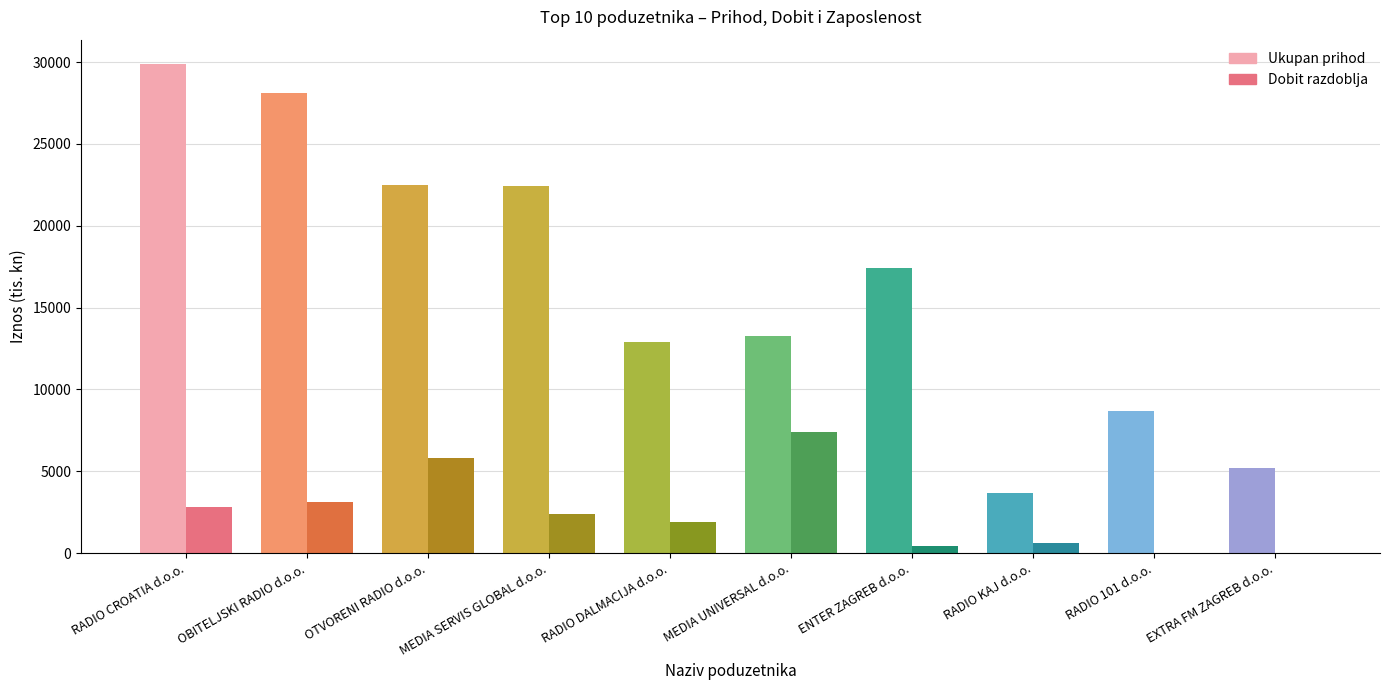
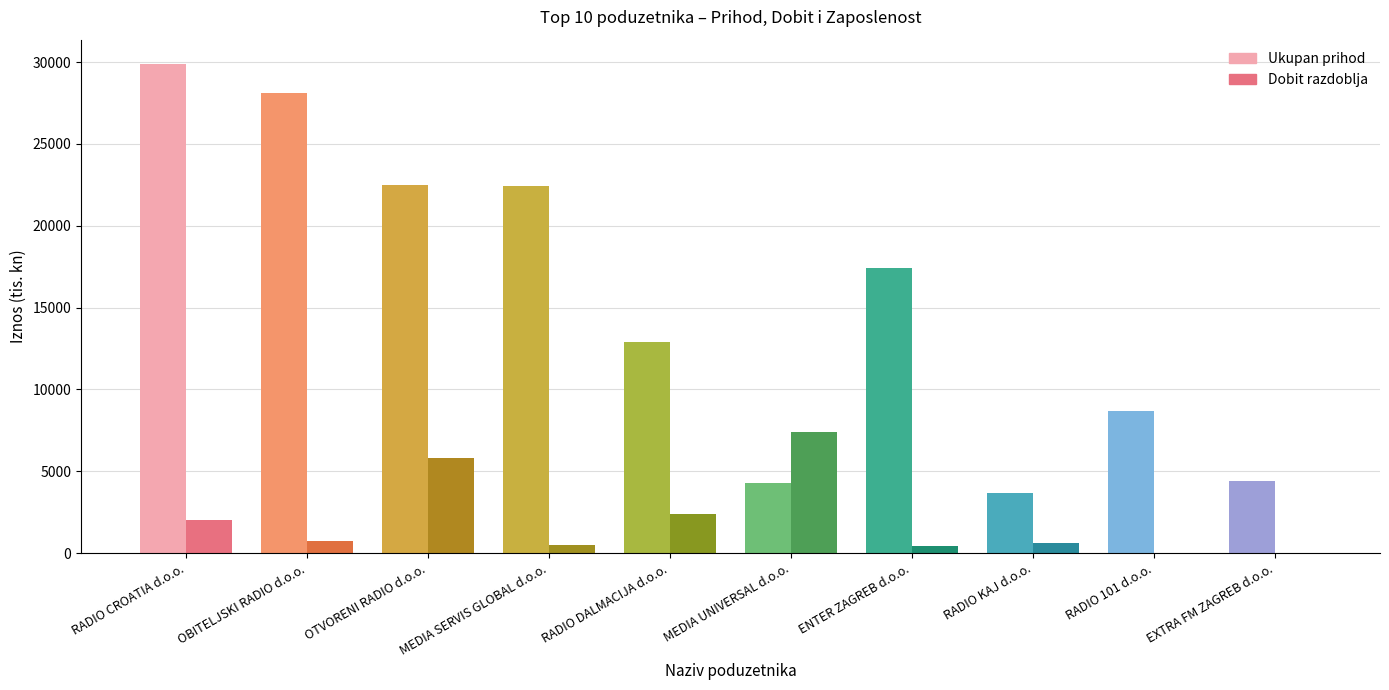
Dobit razdoblja, RADIO CROATIA d.o.o.: 2800 -> 2000
Dobit razdoblja, OBITELJSKI RADIO d.o.o.: 3200 -> 700
Dobit razdoblja, MEDIA SERVIS GLOBAL d.o.o.: 2400 -> 500
Dobit razdoblja, RADIO DALMACIJA d.o.o.: 1900 -> 2400
Ukupan prihod, MEDIA UNIVERSAL d.o.o.: 13300 -> 4300
Ukupan prihod, EXTRA FM ZAGREB d.o.o.: 5200 -> 4400
